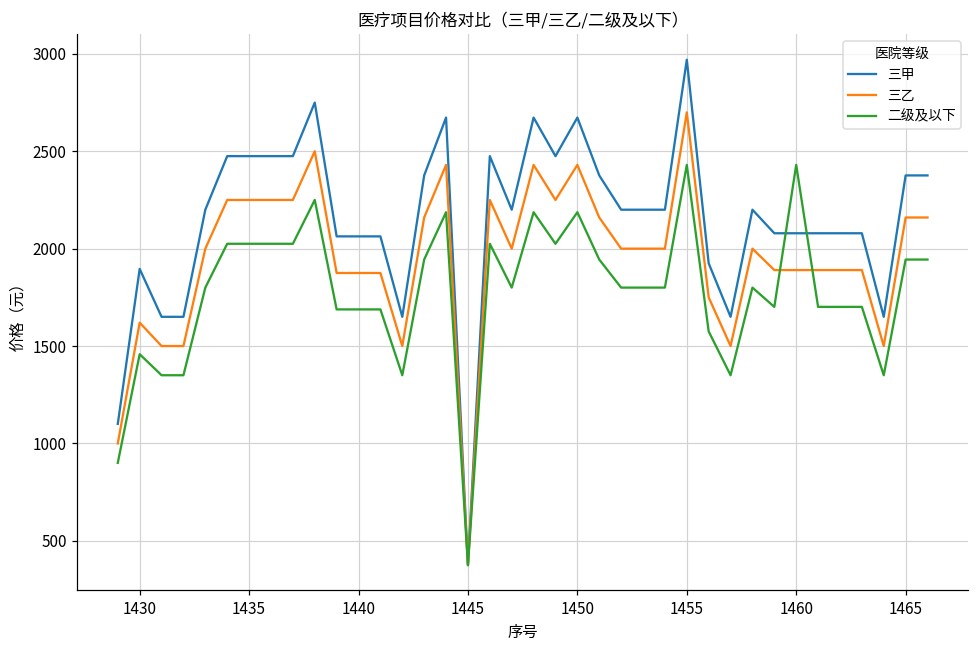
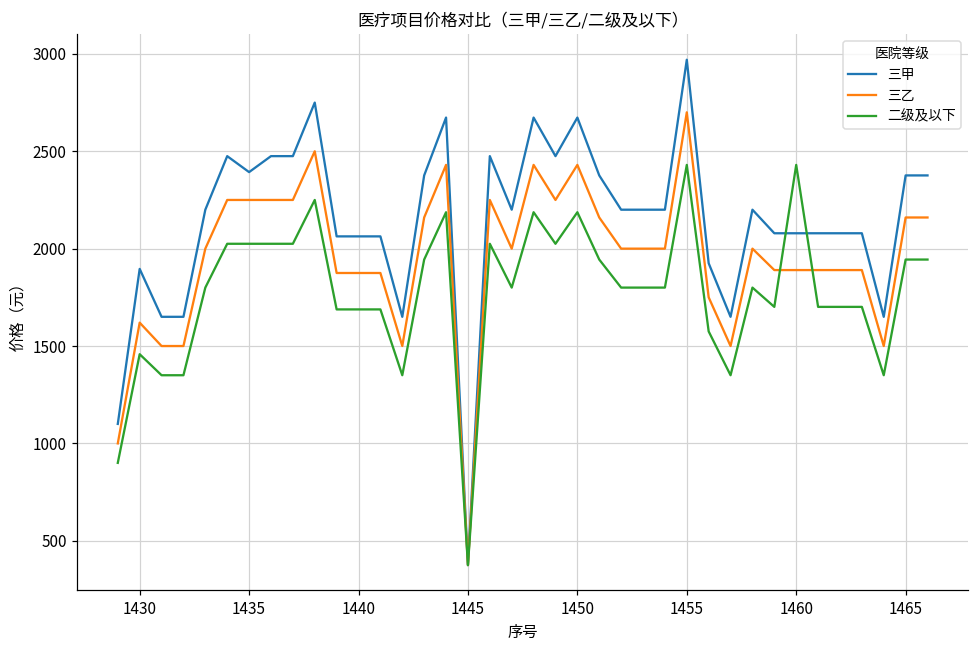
三甲, 1435: 2480 -> 2390
